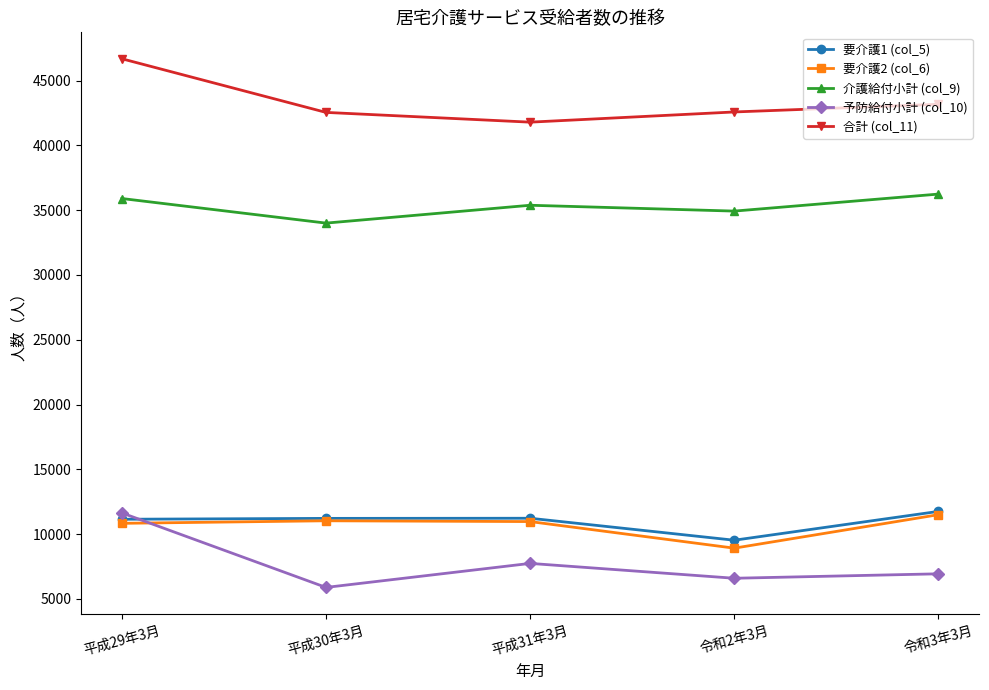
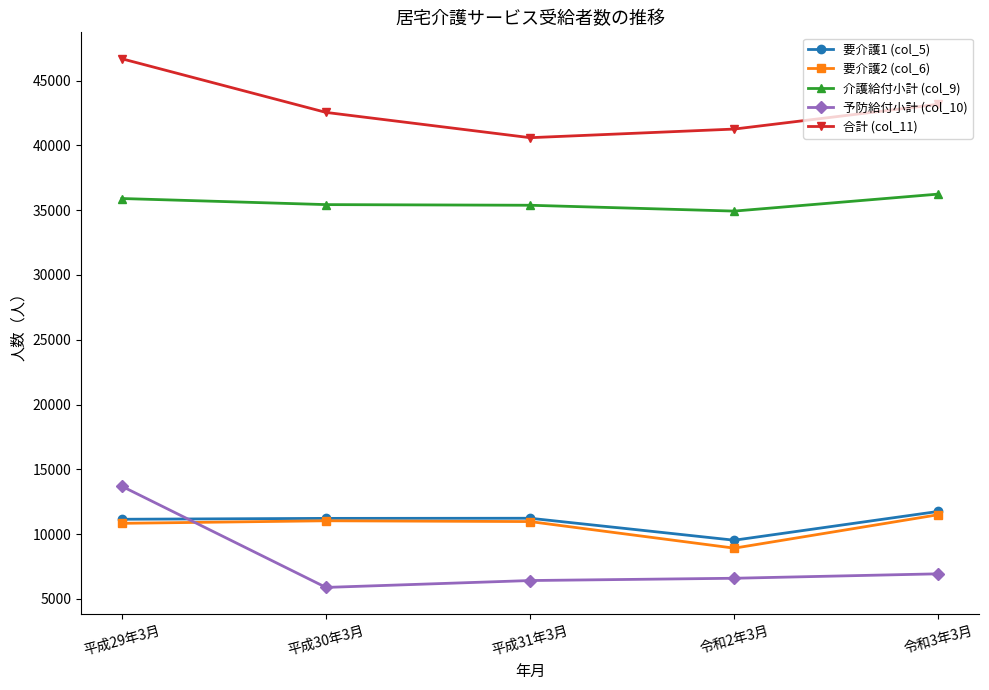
予防給付小計 (col_10), 平成29年3月: 11600 -> 13700
介護給付小計 (col_9), 平成30年3月: 34000 -> 35400
予防給付小計 (col_10), 平成31年3月: 7700 -> 6400
合計 (col_11), 平成31年3月: 41800 -> 40600
合計 (col_11), 令和2年3月: 42600 -> 41300
